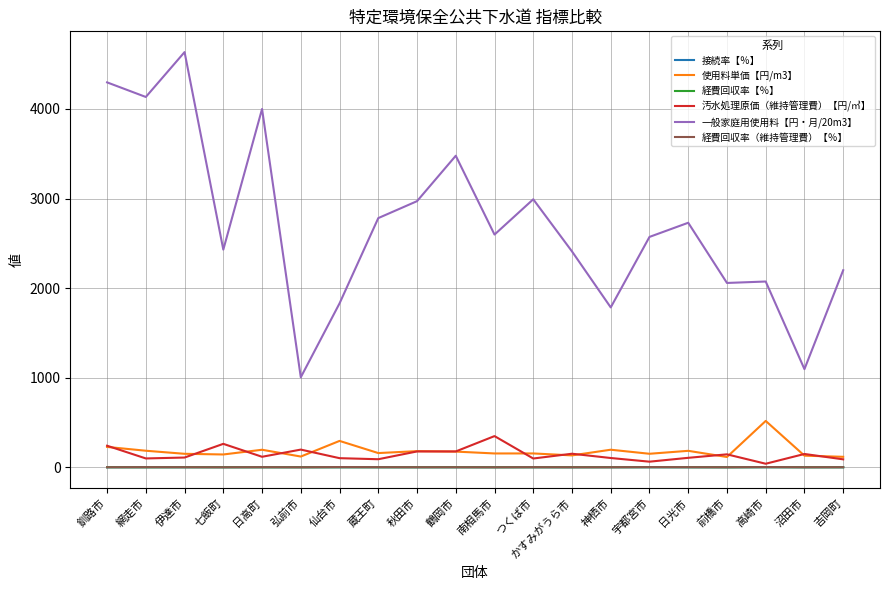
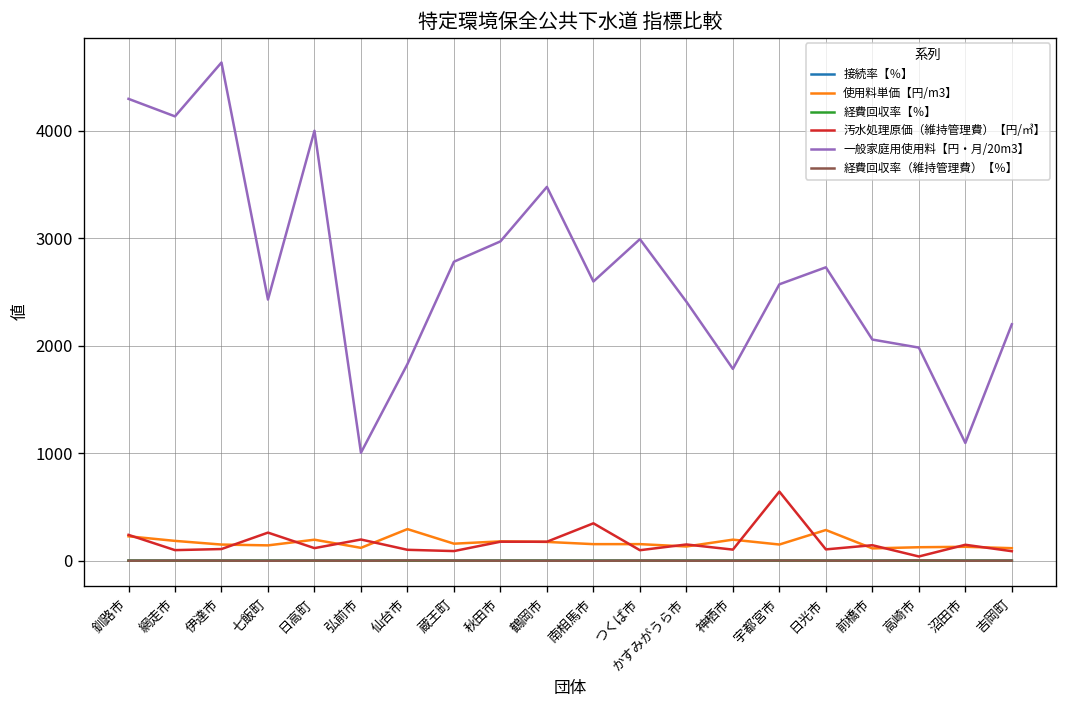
汚水処理原価（維持管理費）【円/㎥】, 宇都宮市: 100 -> 600
使用料単価【円/m3】, 日光市: 200 -> 300
使用料単価【円/m3】, 高崎市: 500 -> 100
一般家庭用使用料【円・月/20m3】, 高崎市: 2100 -> 2000
